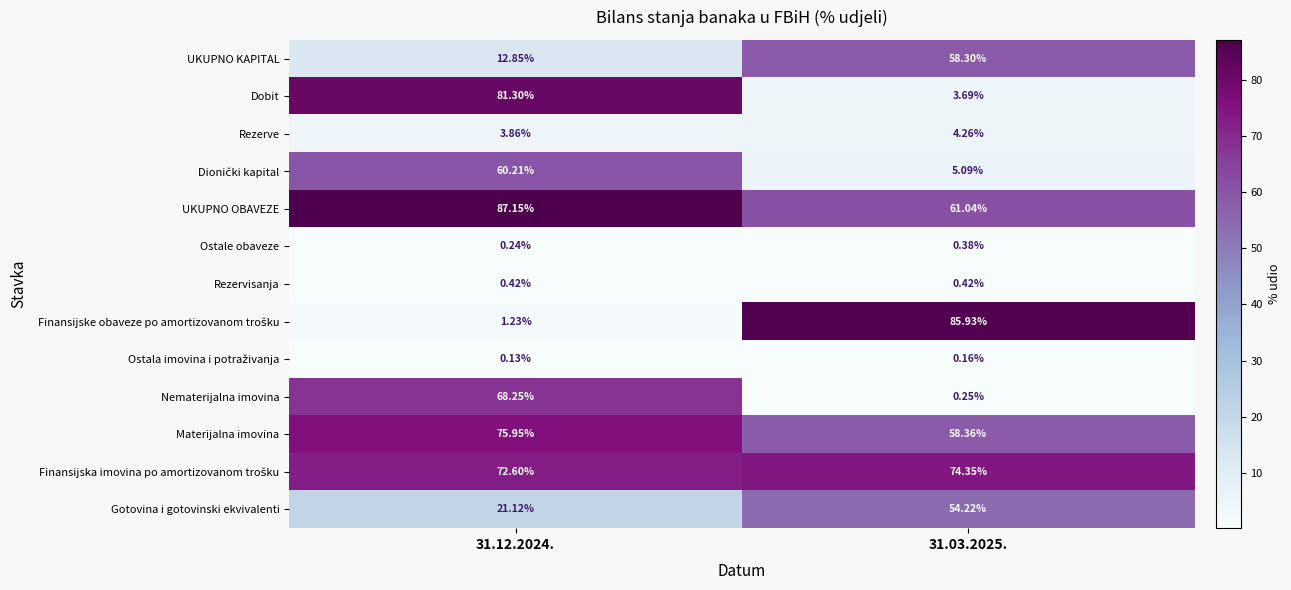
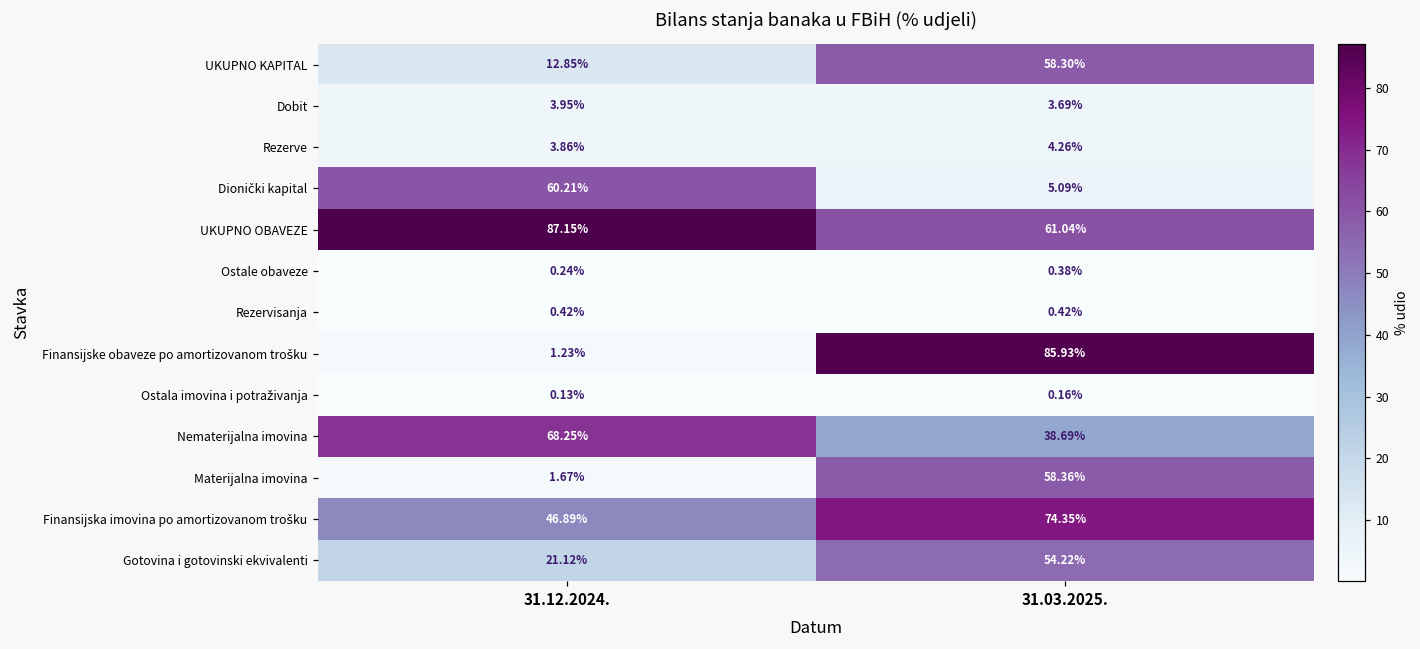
Dobit, 31.12.2024.: 81.30% -> 3.95%
Nematerijalna imovina, 31.03.2025.: 0.25% -> 38.69%
Materijalna imovina, 31.12.2024.: 75.95% -> 1.67%
Finansijska imovina po amortizovanom trošku, 31.12.2024.: 72.60% -> 46.89%
